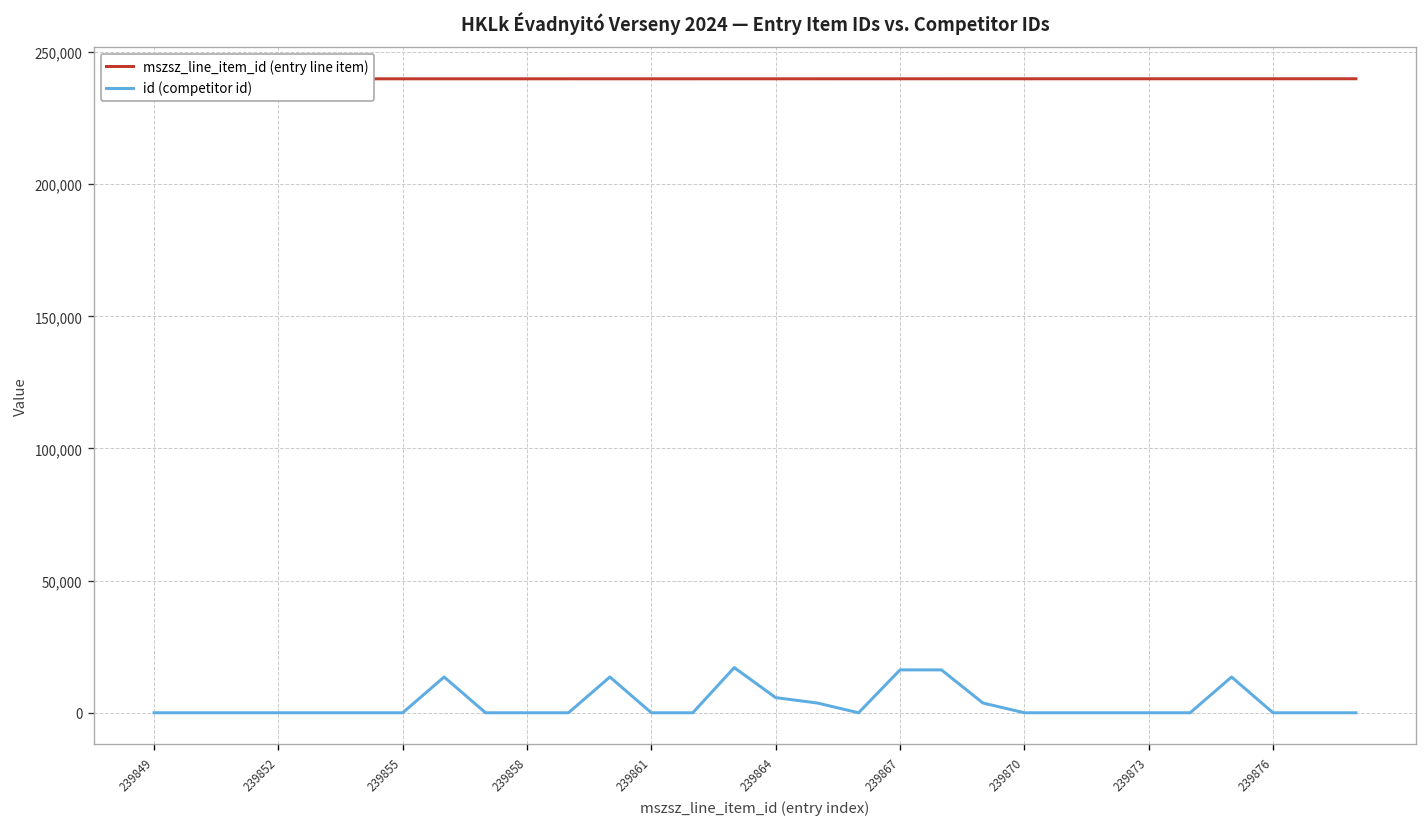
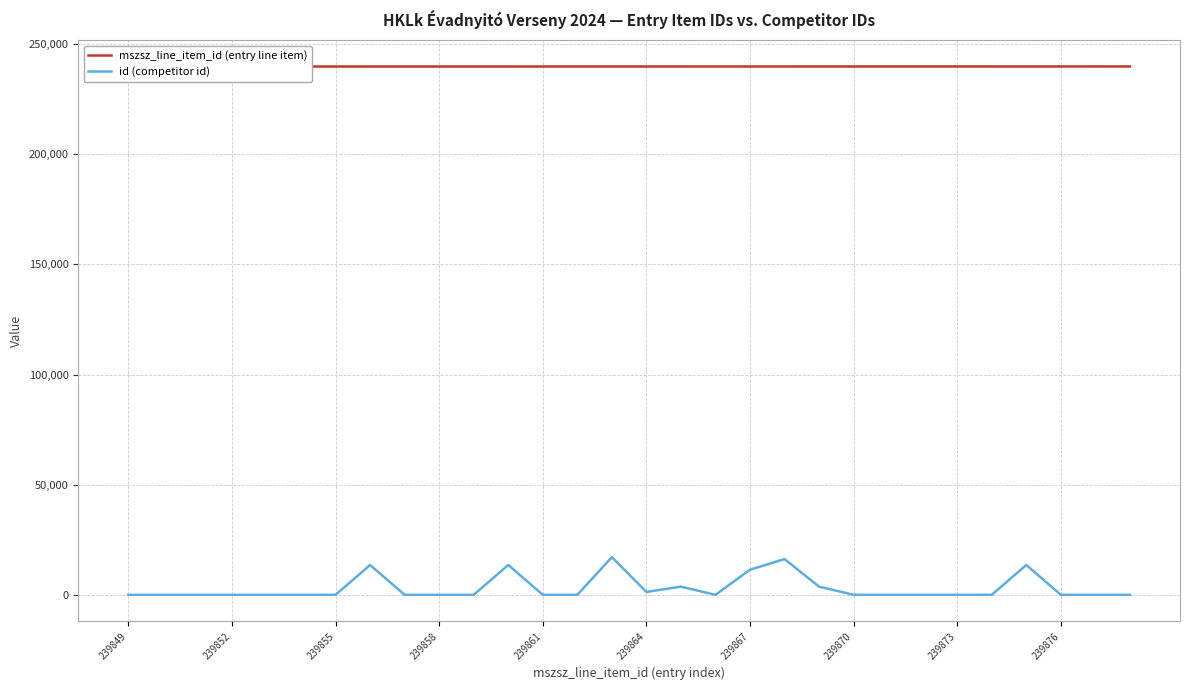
id (competitor id), 239864: 6,000 -> 1,000
id (competitor id), 239867: 16,000 -> 11,000
